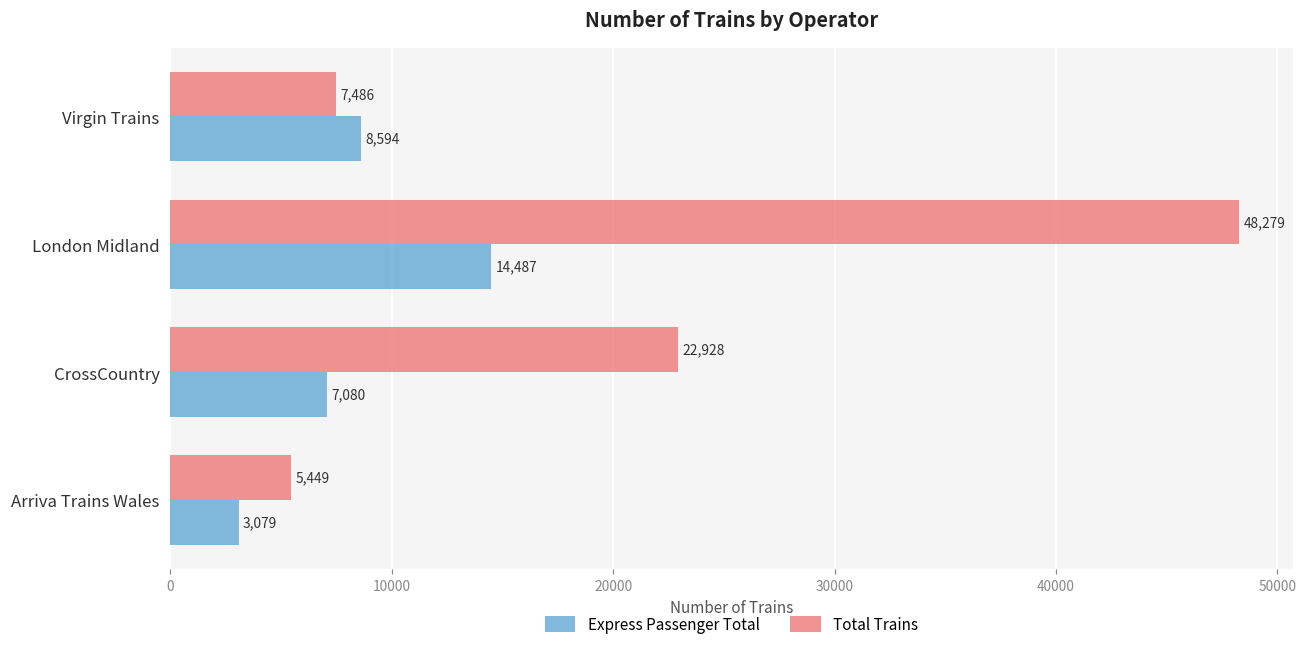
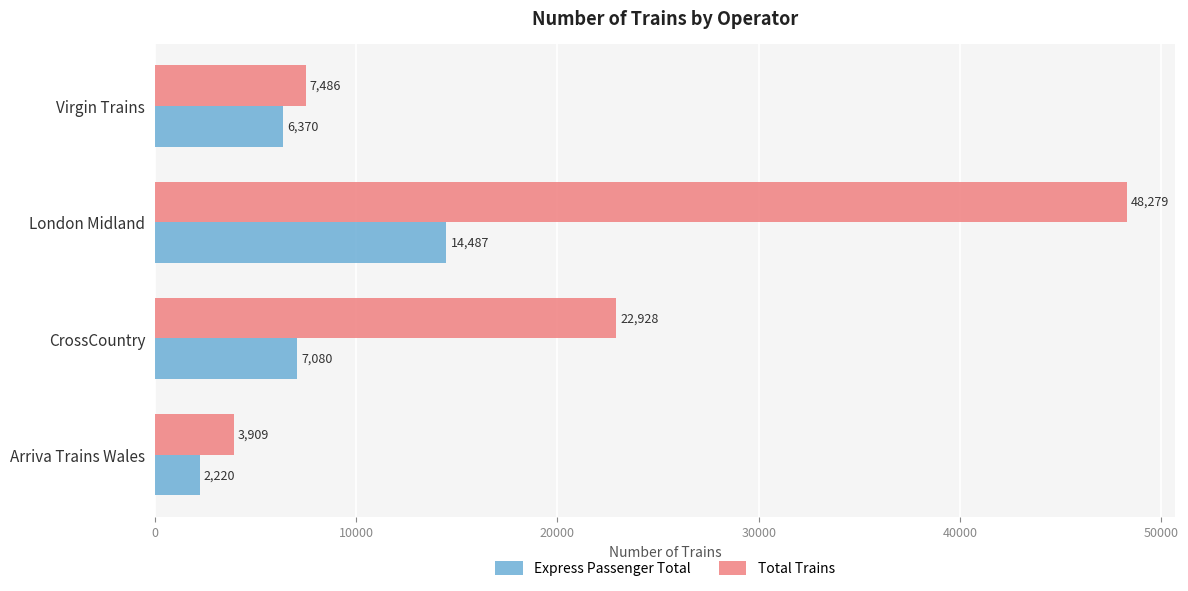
Express Passenger Total, Virgin Trains: 8,594 -> 6,370
Total Trains, Arriva Trains Wales: 5,449 -> 3,909
Express Passenger Total, Arriva Trains Wales: 3,079 -> 2,220
